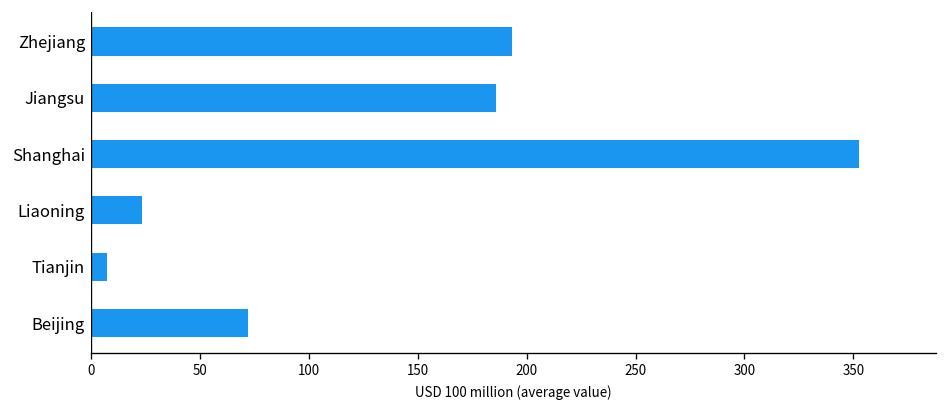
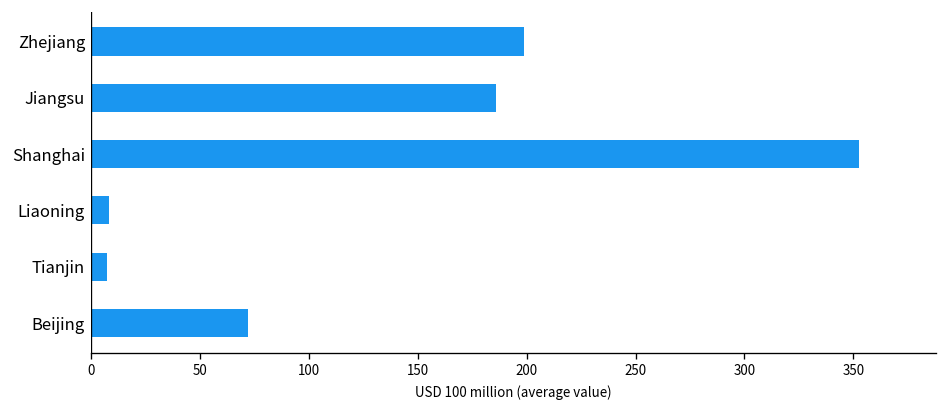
Zhejiang: 194 -> 199
Liaoning: 24 -> 8
